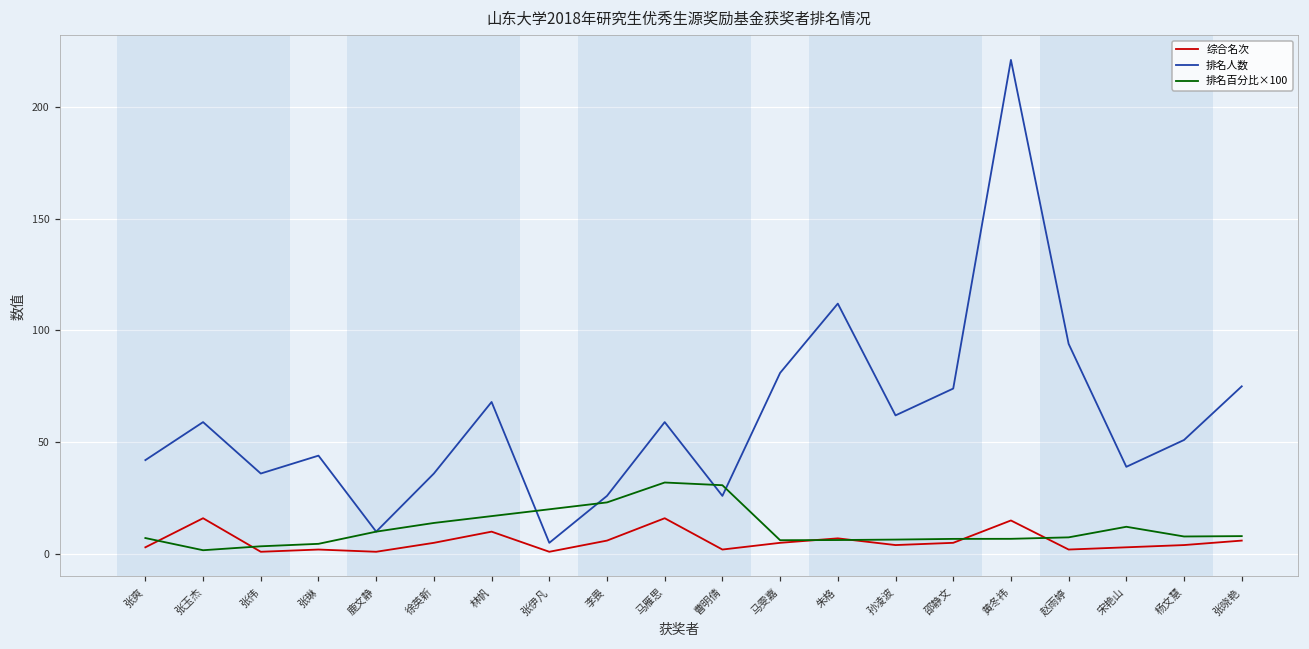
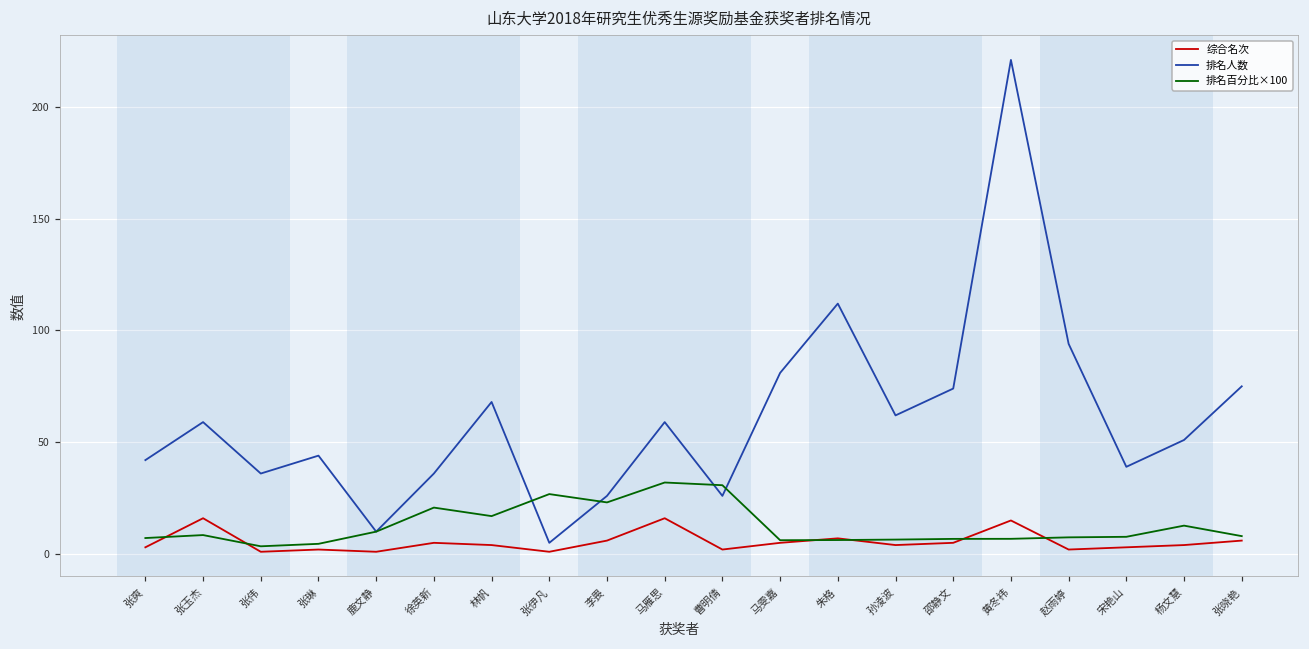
排名百分比×100, 张玉杰: 2 -> 8
排名百分比×100, 徐英新: 14 -> 21
综合名次, 林帆: 10 -> 4
排名百分比×100, 张伊凡: 20 -> 27
排名百分比×100, 宋艳山: 12 -> 8
排名百分比×100, 杨文慧: 8 -> 13
